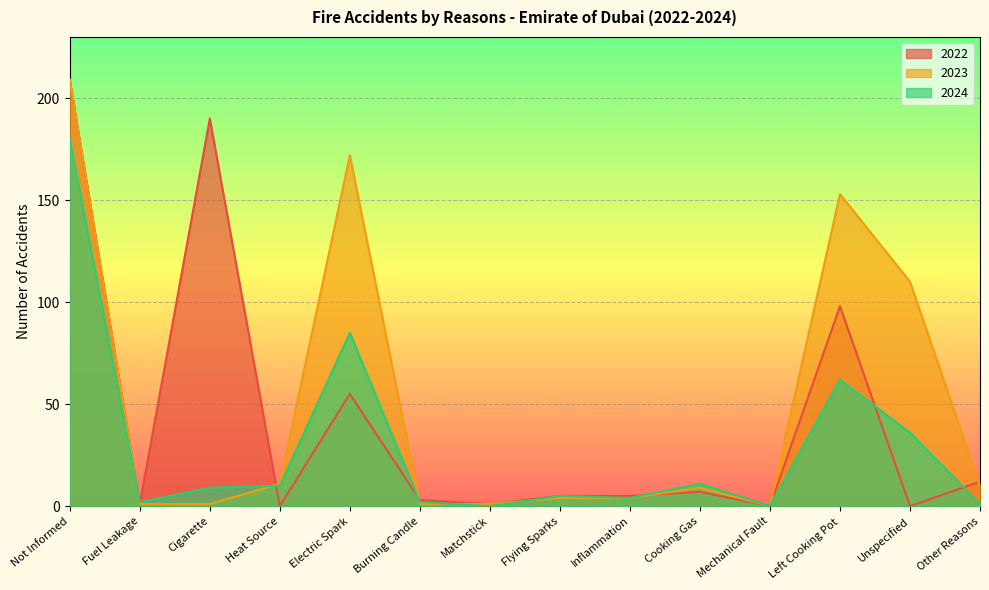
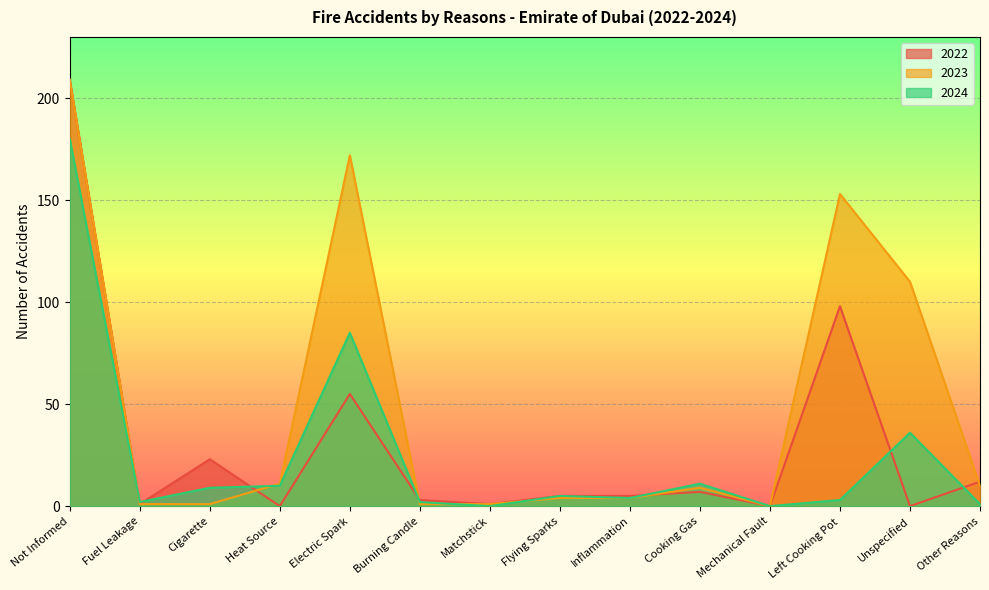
2022, Cigarette: 190 -> 23
2024, Left Cooking Pot: 62 -> 3
